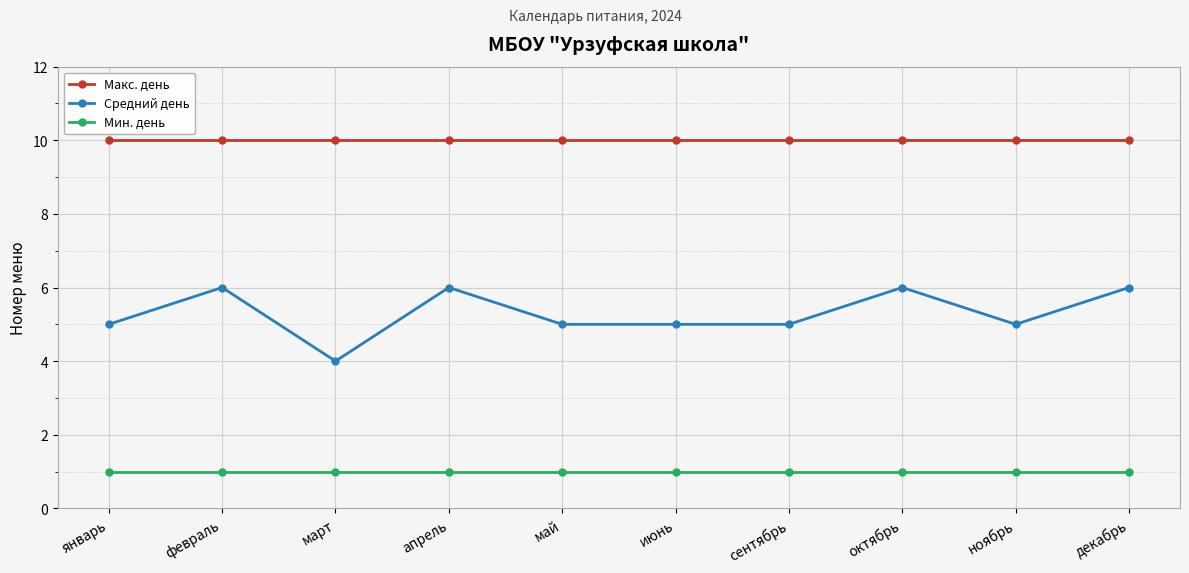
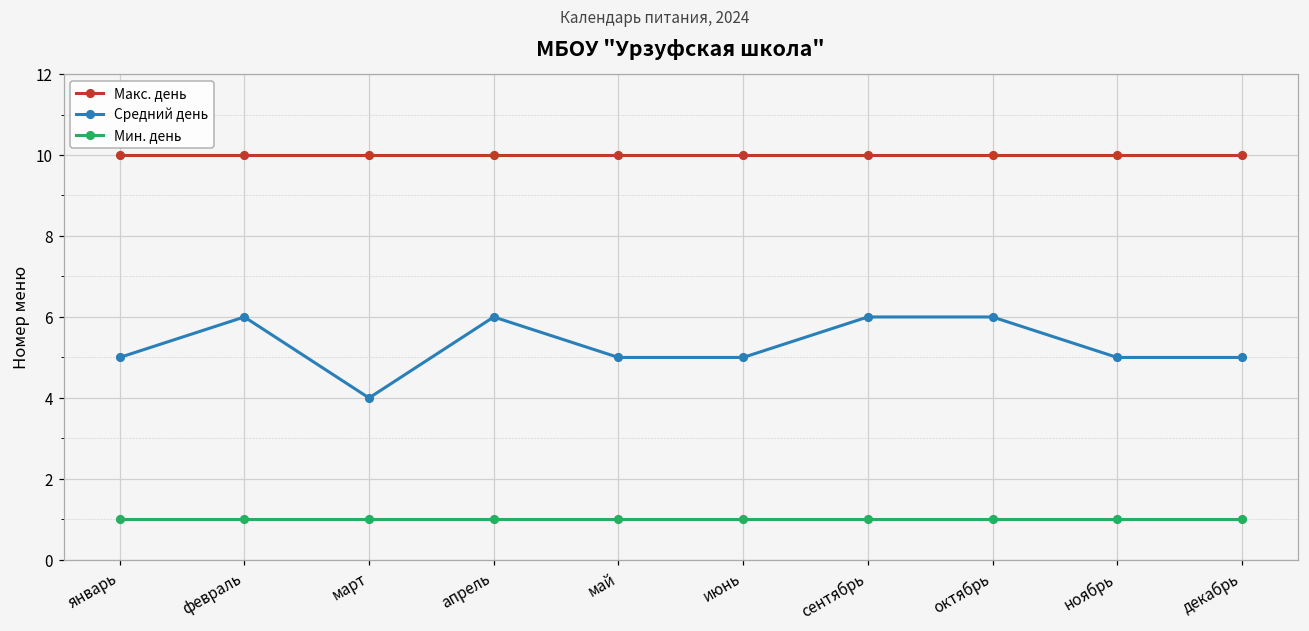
Средний день, сентябрь: 5 -> 6
Средний день, декабрь: 6 -> 5
